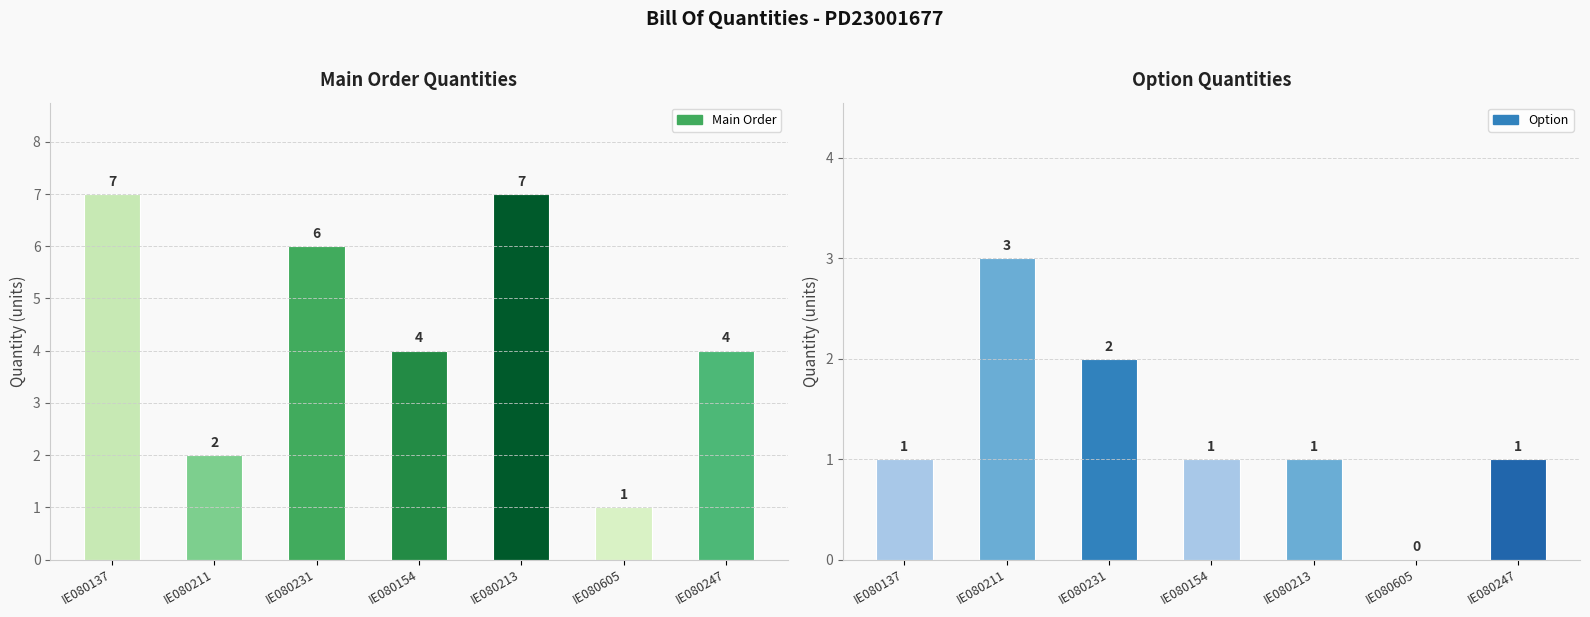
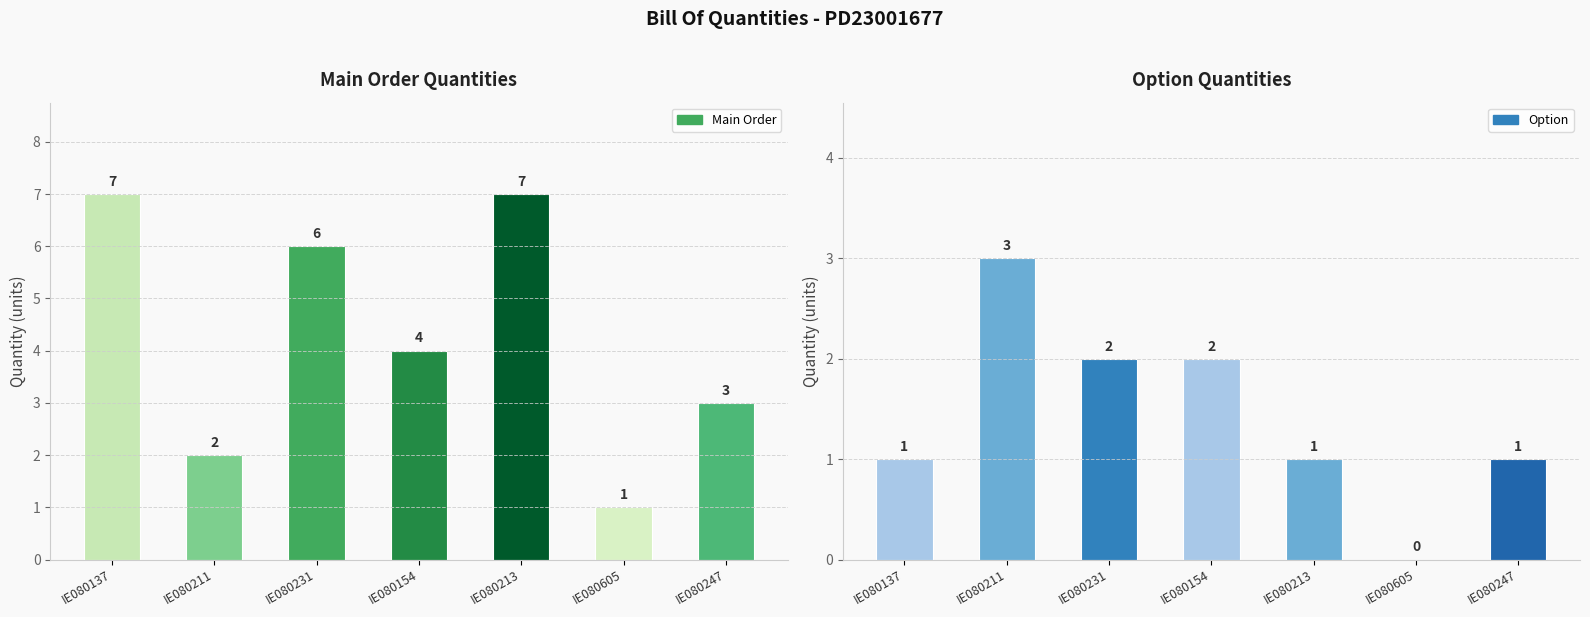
Main Order Quantities, IE080247: 4 -> 3
Option Quantities, IE080154: 1 -> 2
